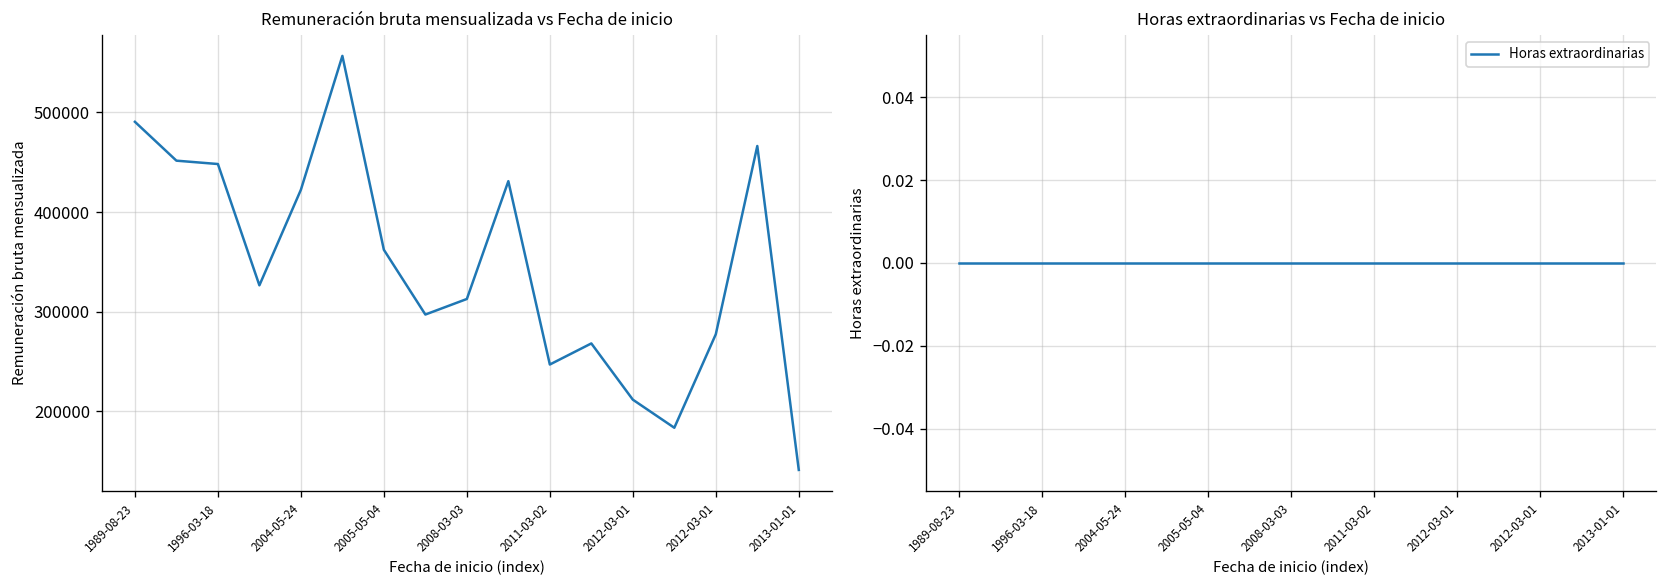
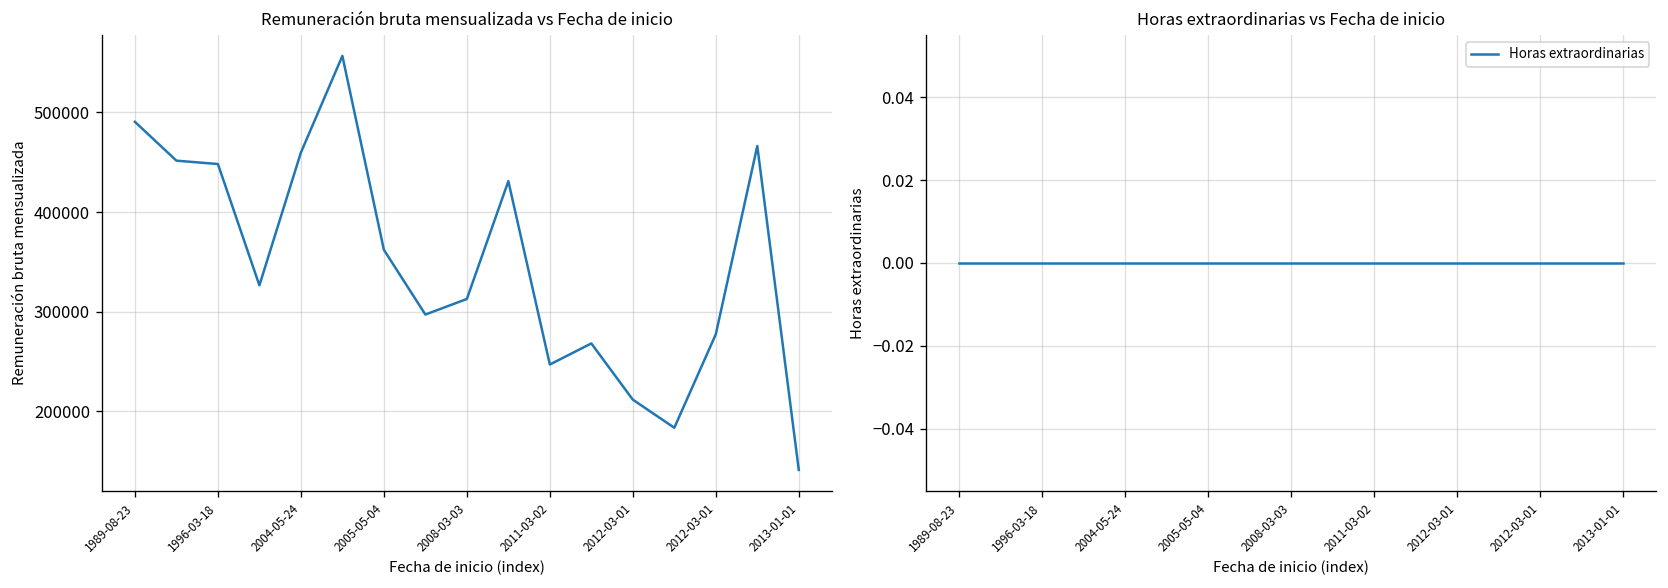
Remuneración bruta mensualizada vs Fecha de inicio, 2004-05-24: 420000 -> 460000
